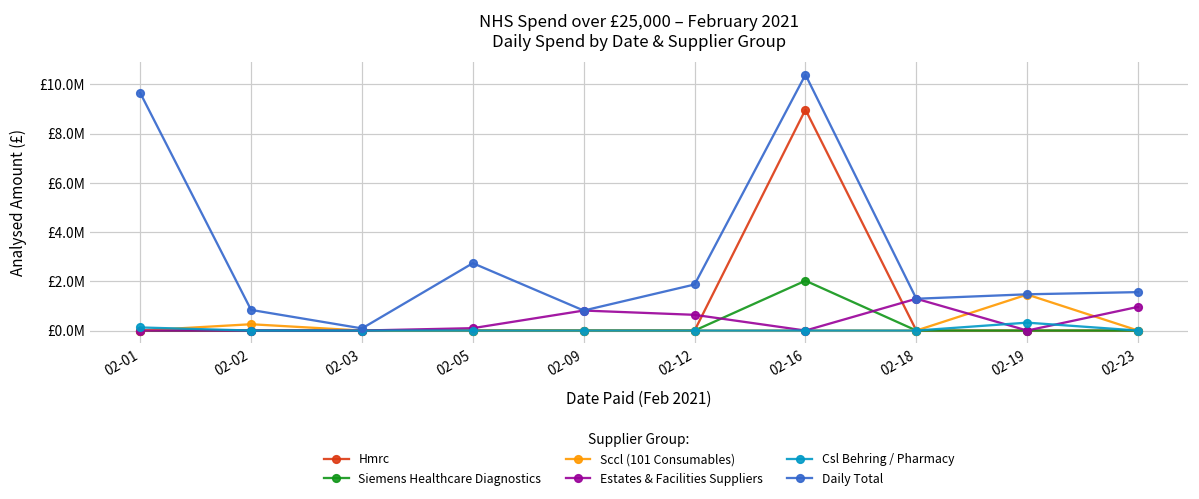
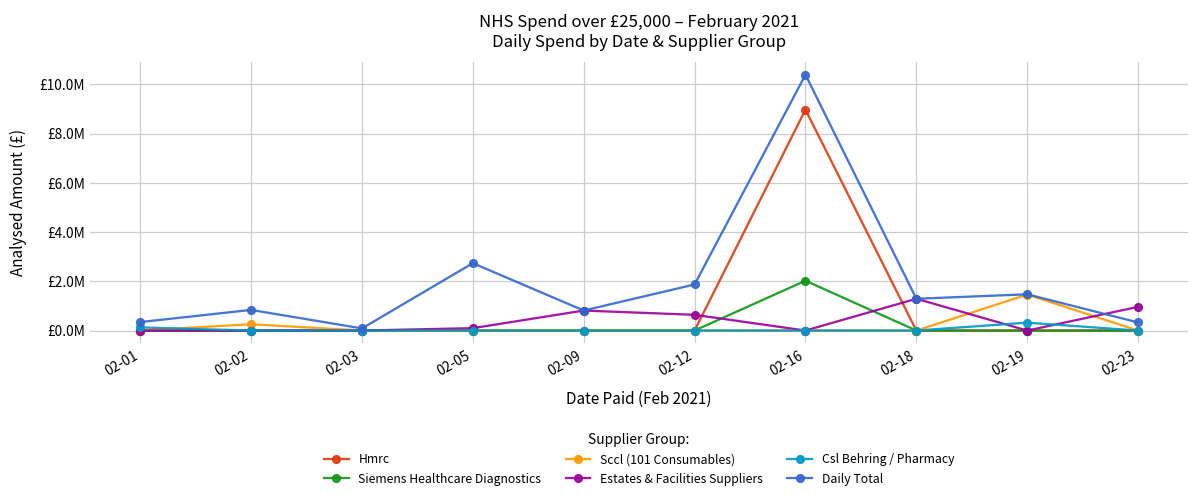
Daily Total, 02-01: £9600000 -> £300000
Daily Total, 02-23: £1600000 -> £300000
